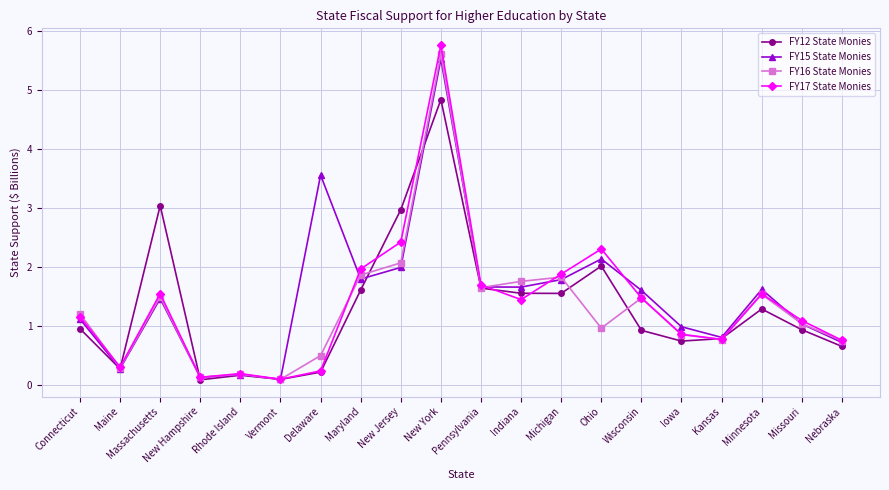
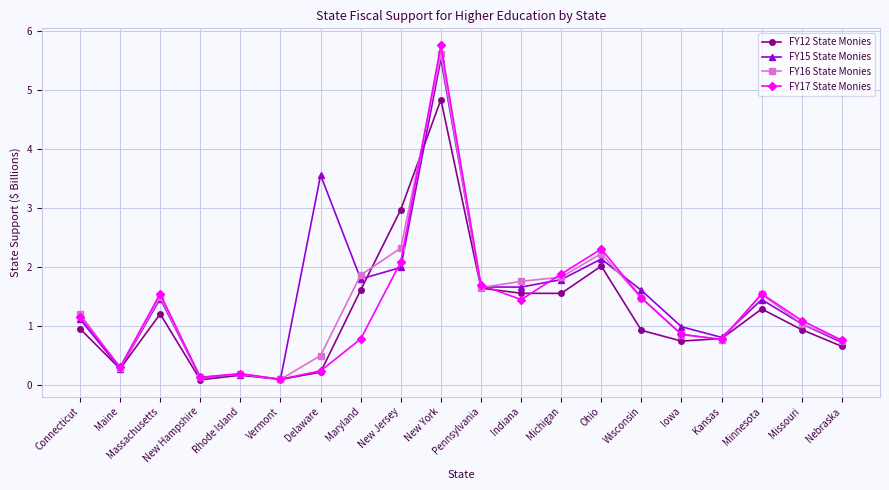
FY12 State Monies, Massachusetts: 3.0 -> 1.2
FY17 State Monies, Maryland: 2.0 -> 0.8
FY16 State Monies, New Jersey: 2.1 -> 2.3
FY17 State Monies, New Jersey: 2.4 -> 2.1
FY16 State Monies, Ohio: 1.0 -> 2.2
FY15 State Monies, Minnesota: 1.6 -> 1.4
